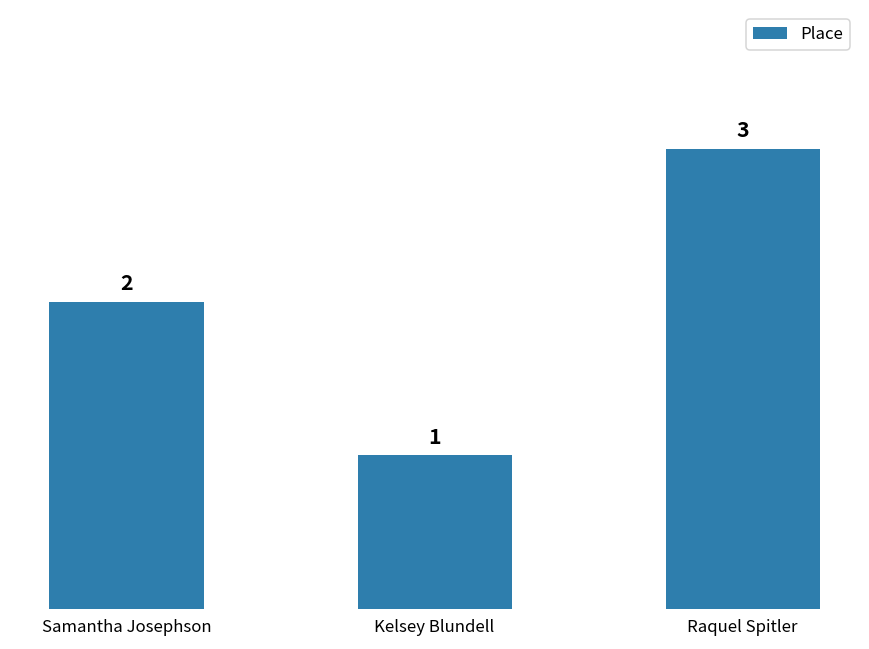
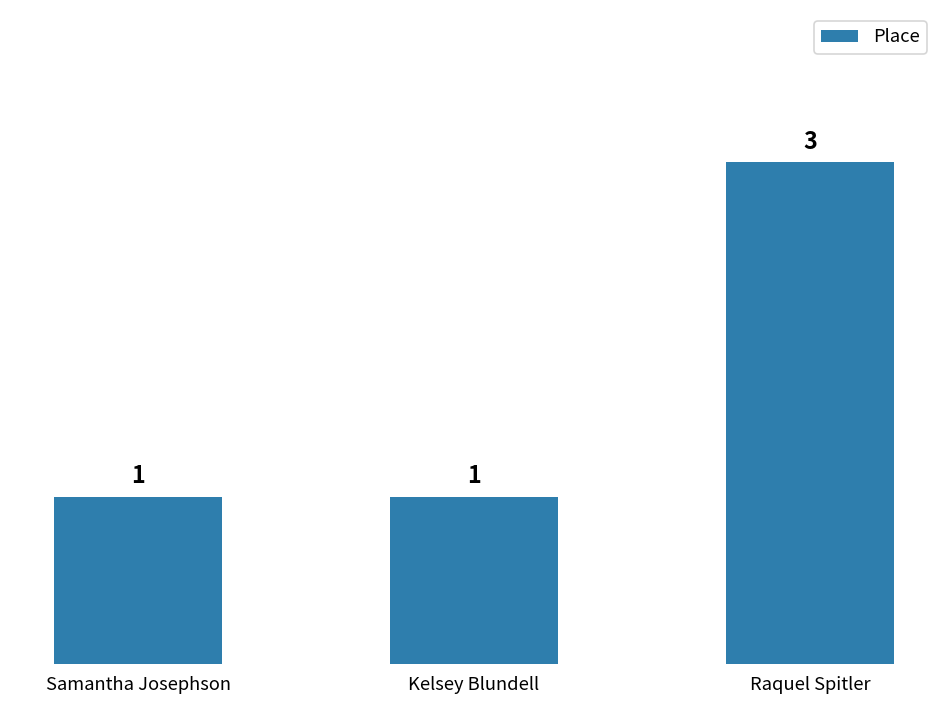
Samantha Josephson: 2 -> 1
